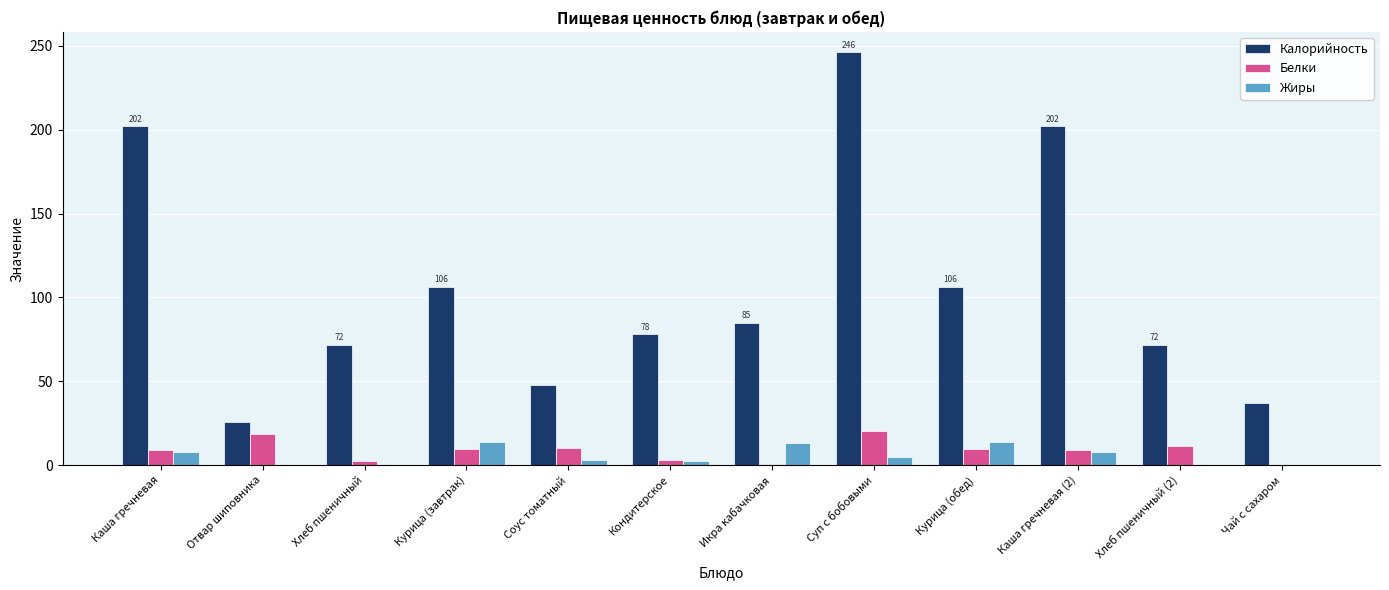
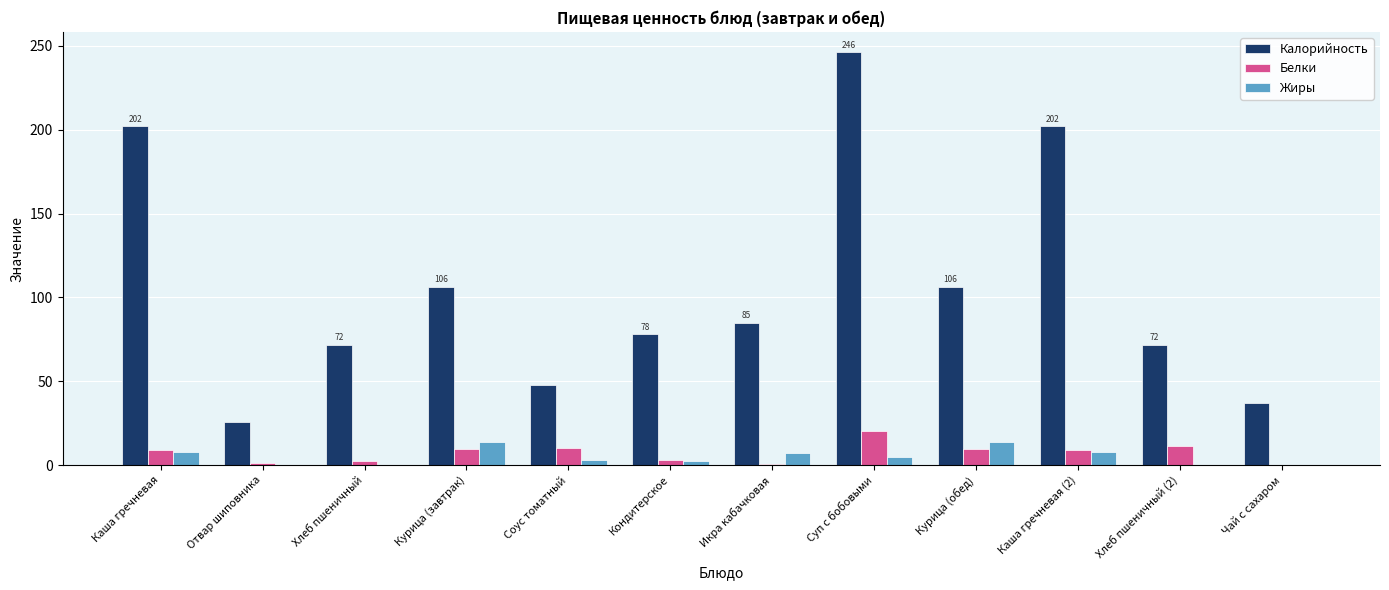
Белки, Отвар шиповника: 19 -> 1
Жиры, Икра кабачковая: 13 -> 7
